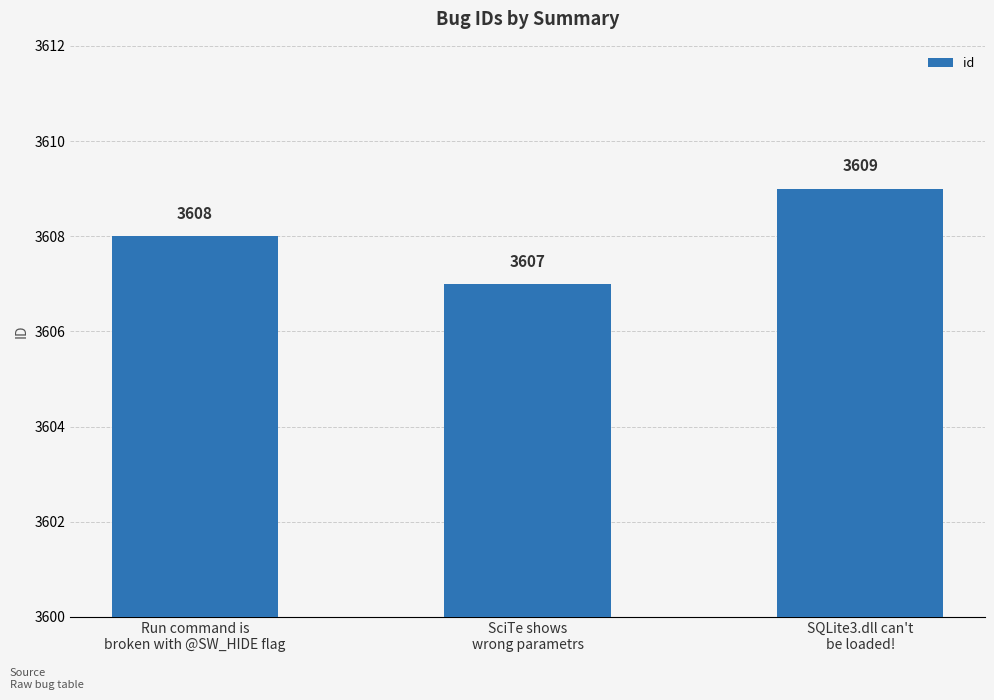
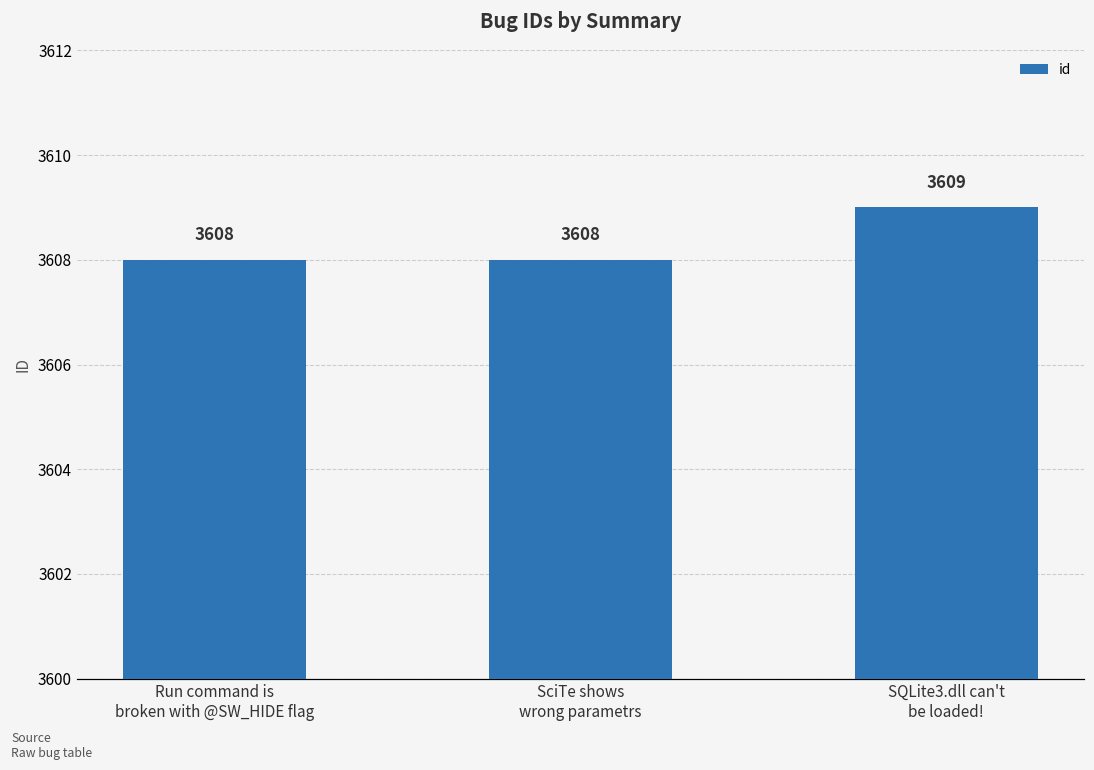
SciTe shows wrong parametrs: 3607 -> 3608
